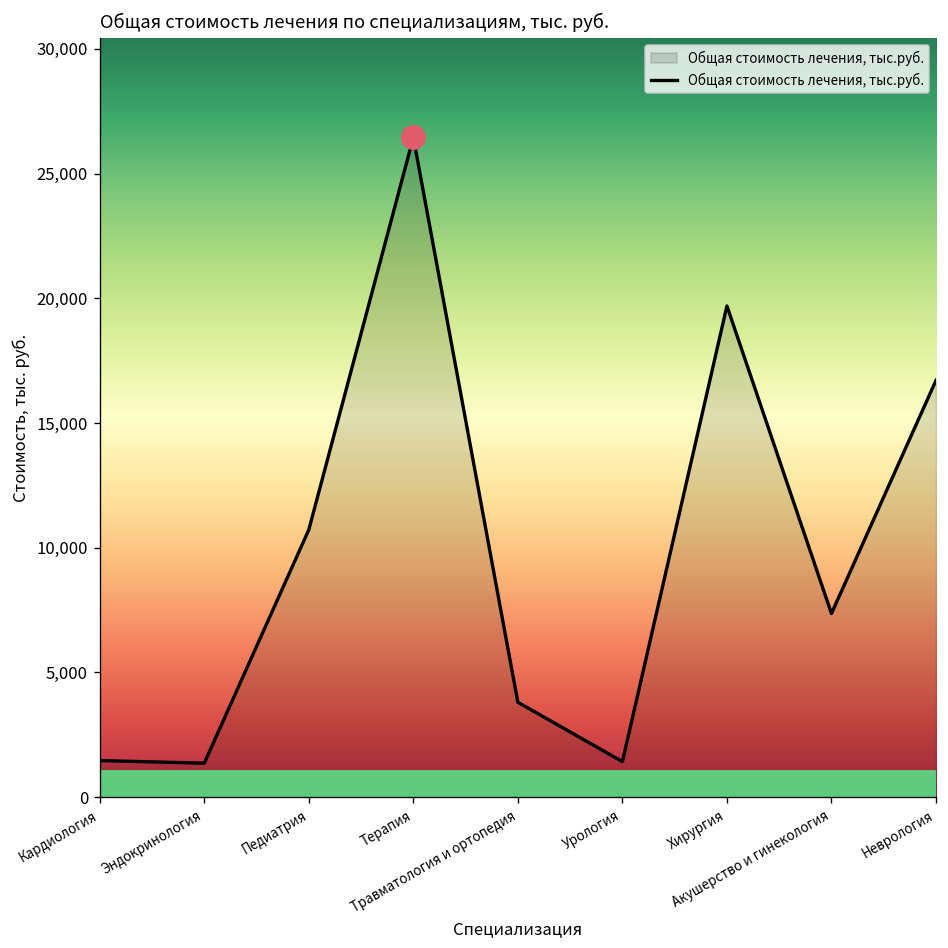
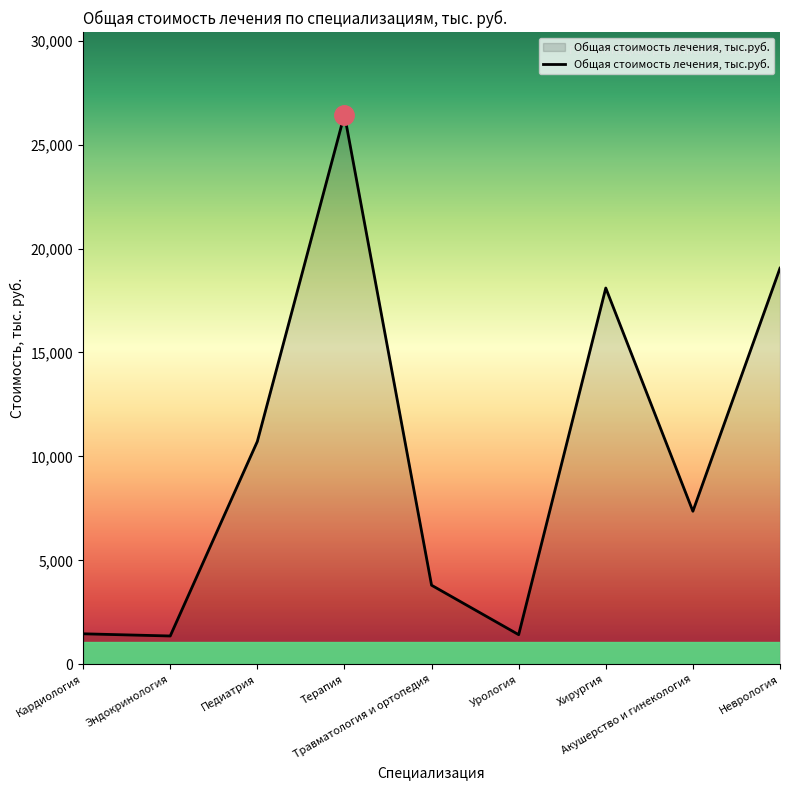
Общая стоимость лечения, тыс.руб., Хирургия: 19,700 -> 18,100
Общая стоимость лечения, тыс.руб., Неврология: 16,700 -> 19,100
